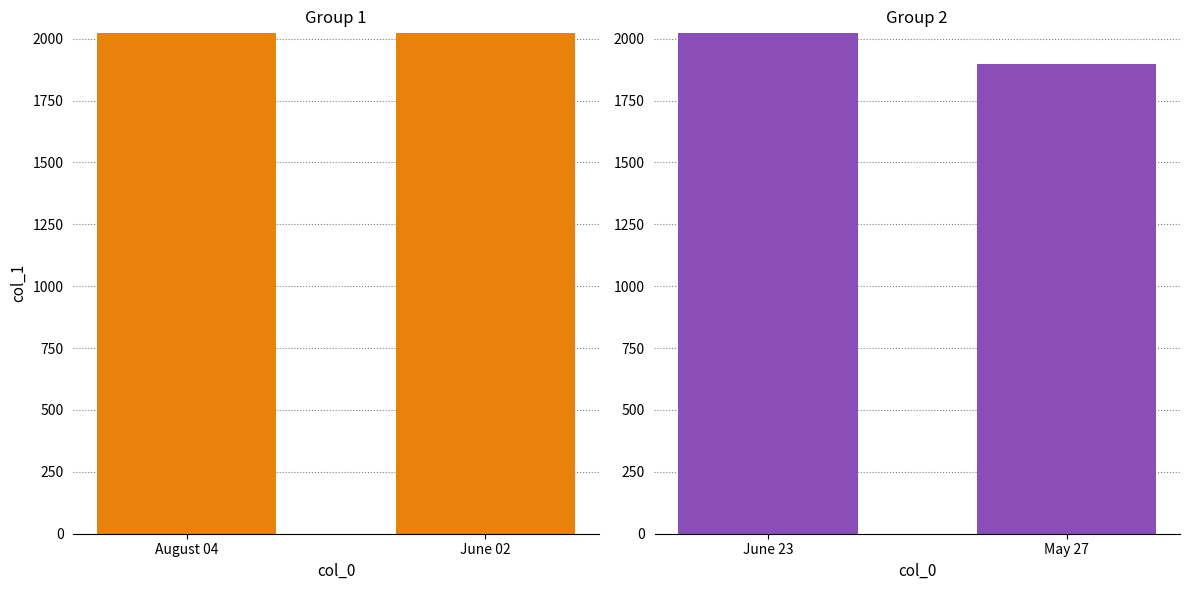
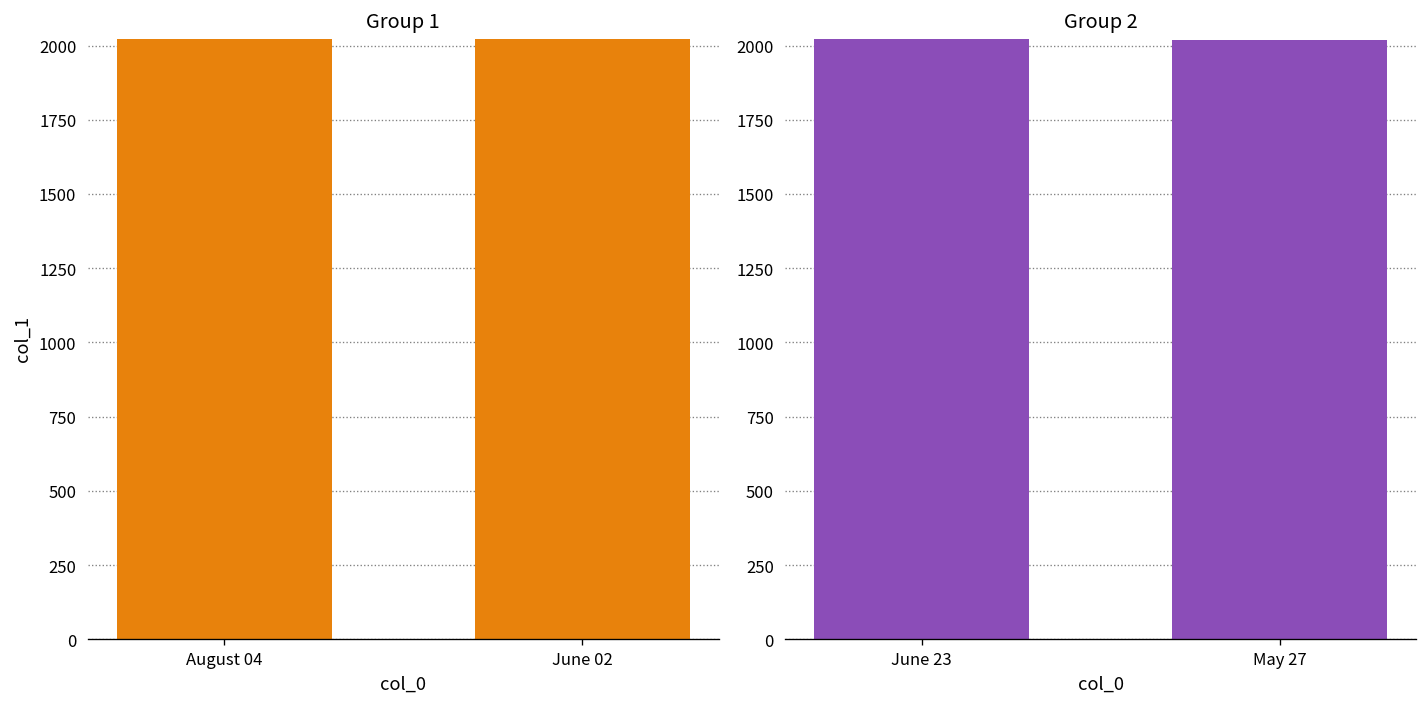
Group 2, May 27: 1900 -> 2020
